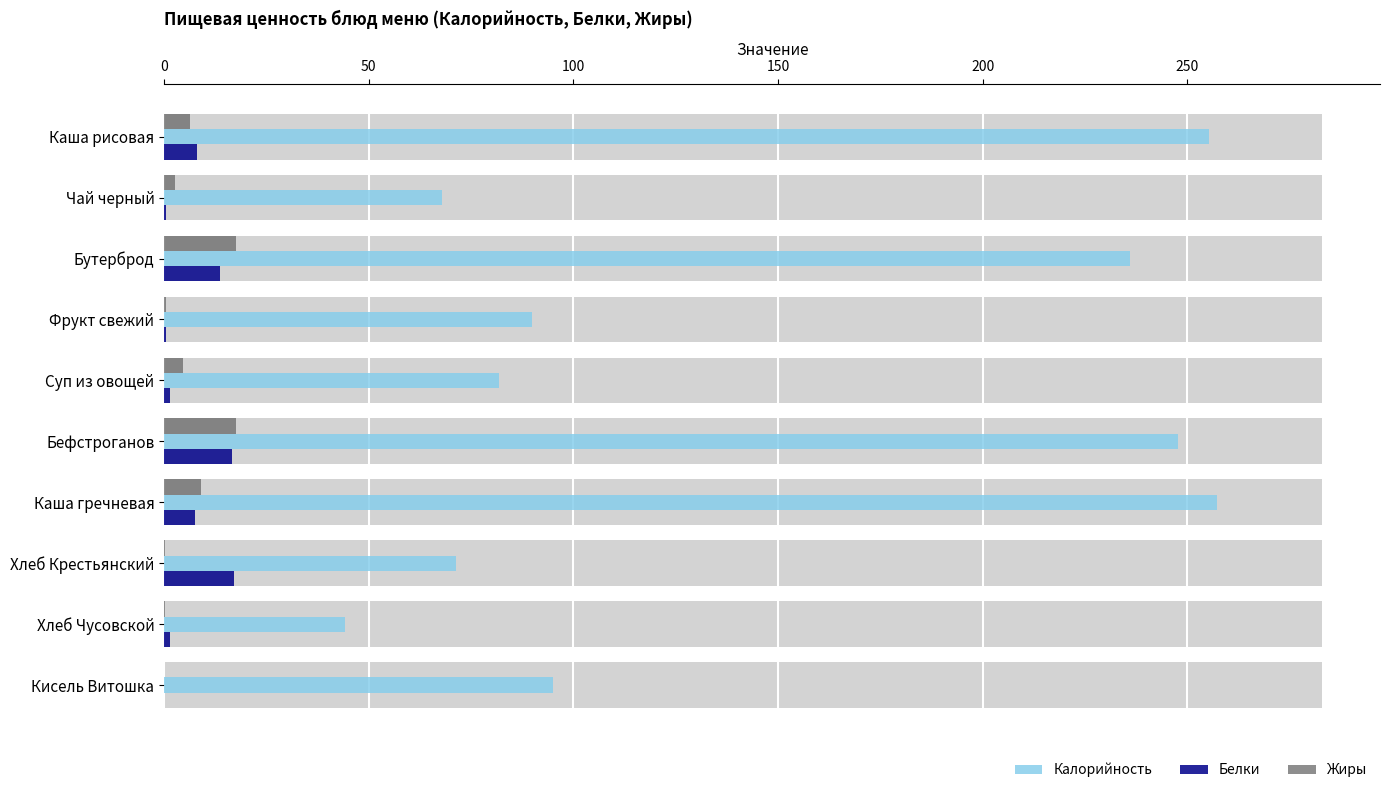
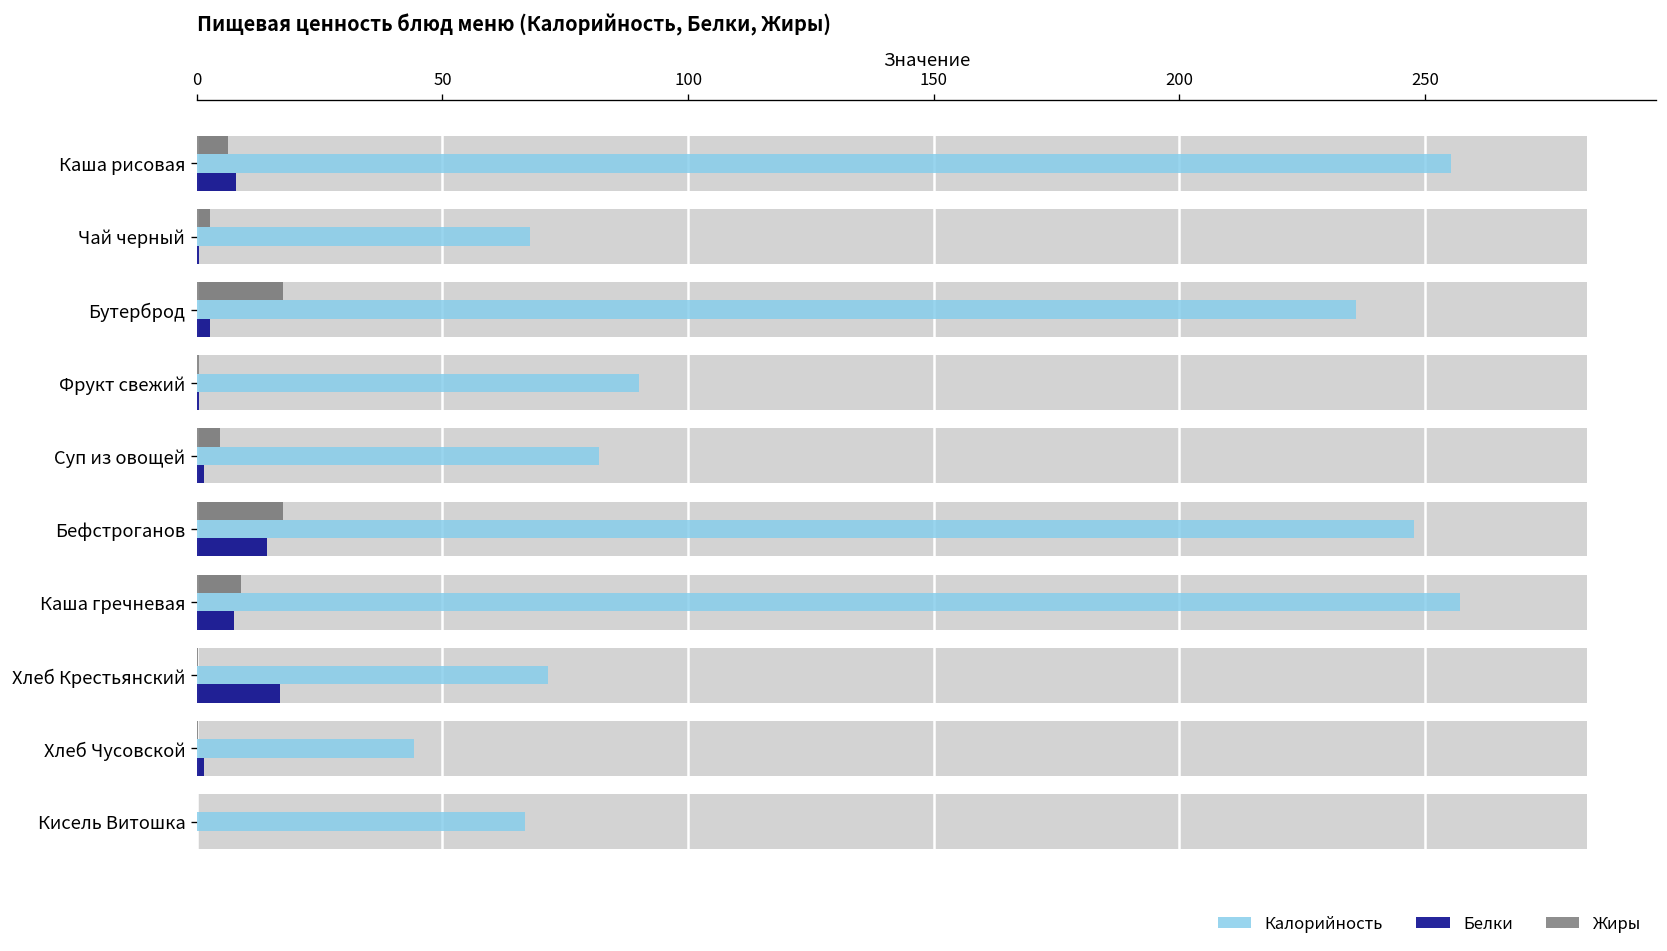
Белки, Бутерброд: 14 -> 3
Белки, Бефстроганов: 17 -> 14
Калорийность, Кисель Витошка: 95 -> 67
